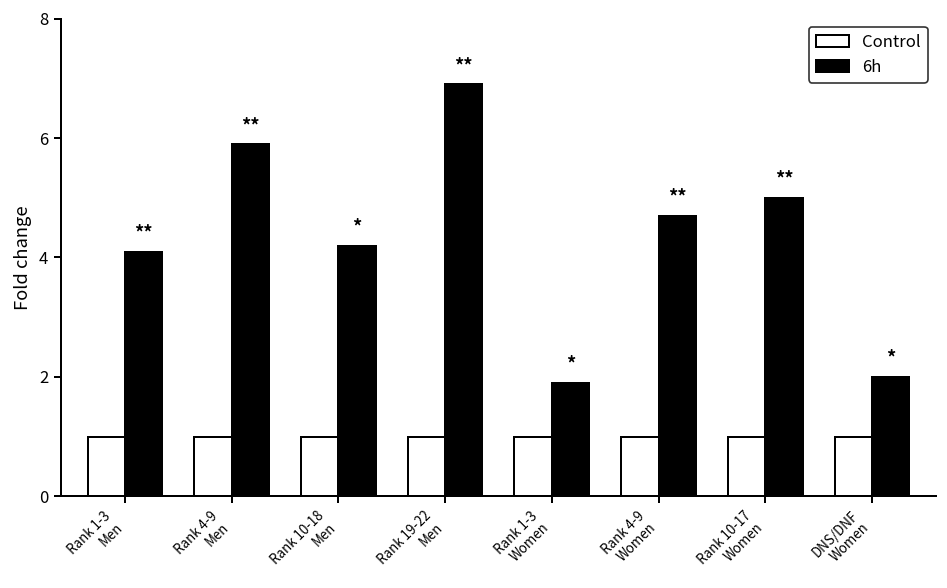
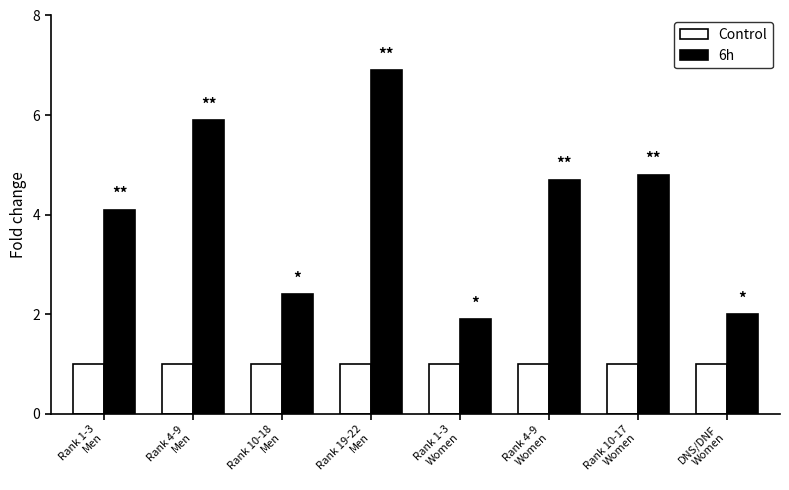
6h, Rank 10-18 Men: 4.2 -> 2.4
6h, Rank 10-17 Women: 5.0 -> 4.8
